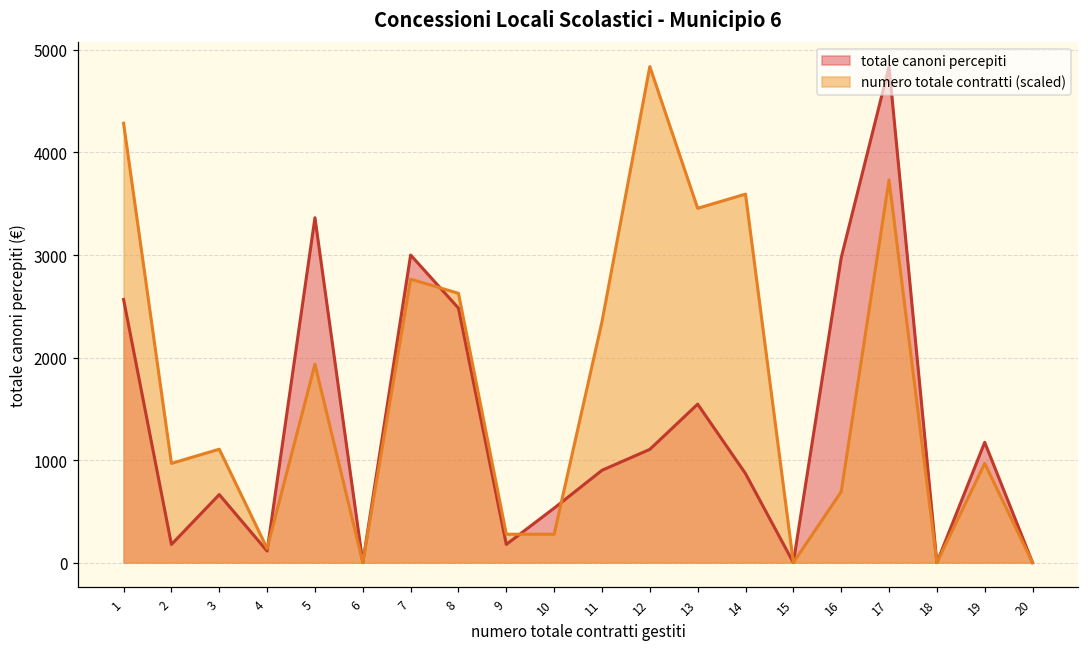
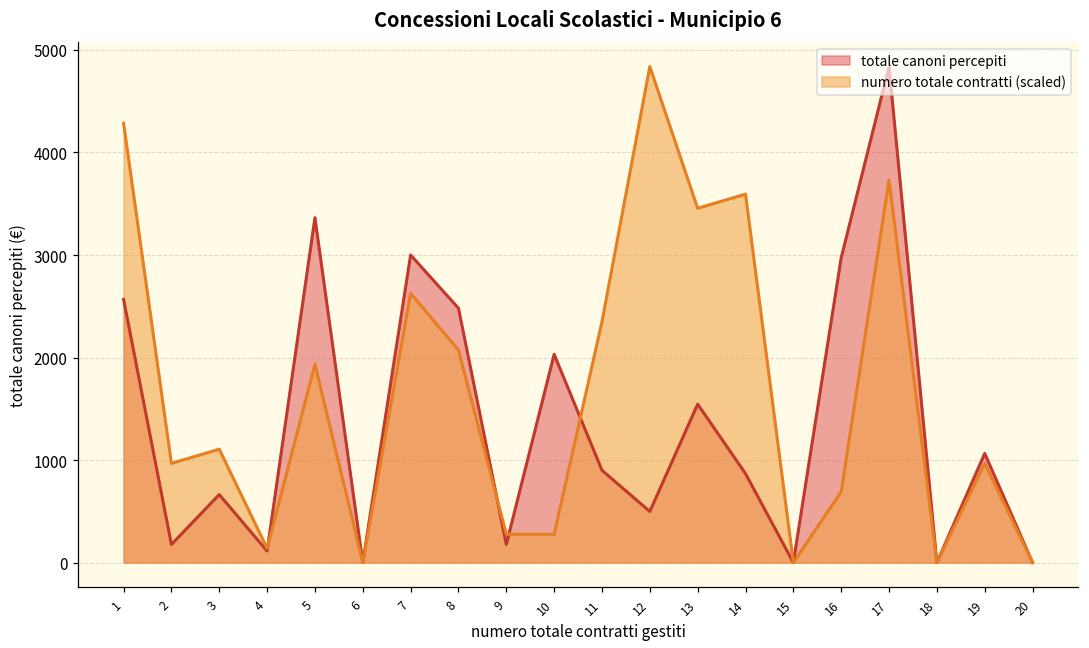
numero totale contratti (scaled), 7: 2800 -> 2600
numero totale contratti (scaled), 8: 2600 -> 2100
totale canoni percepiti, 10: 500 -> 2000
totale canoni percepiti, 12: 1100 -> 500
totale canoni percepiti, 19: 1200 -> 1100
